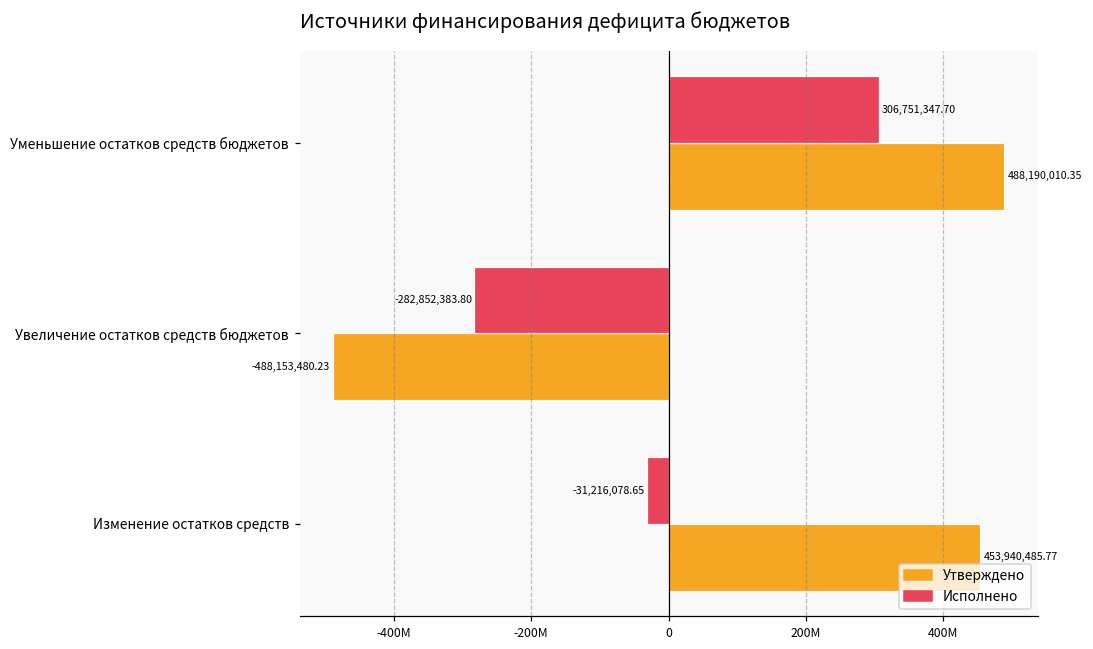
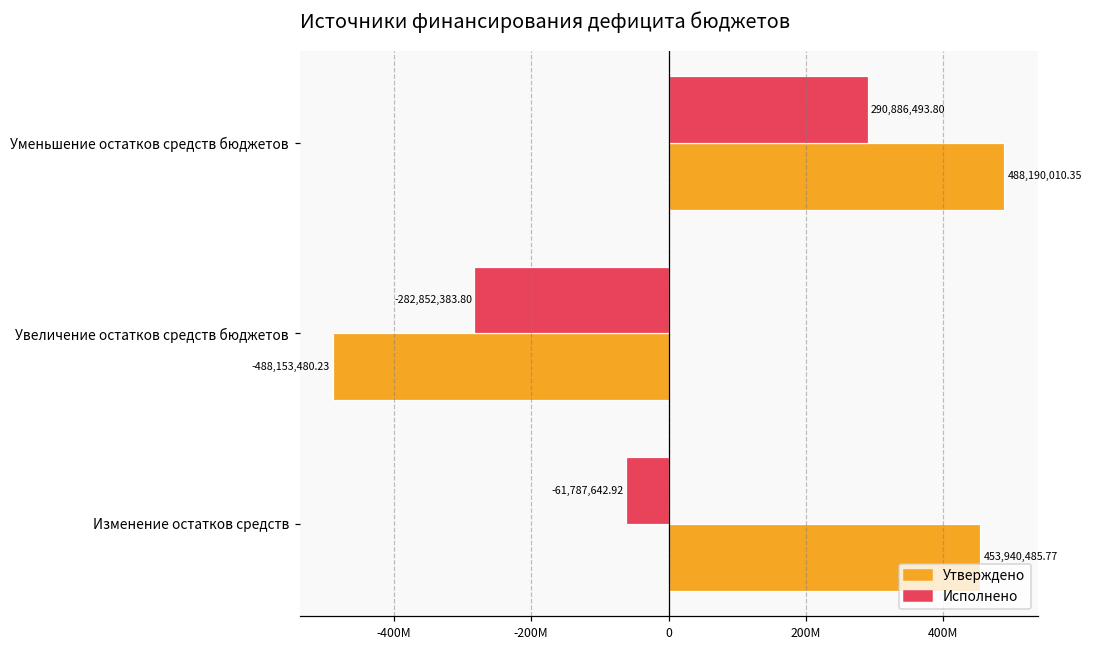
Исполнено, Уменьшение остатков средств бюджетов: 306,751,347.70 -> 290,886,493.80
Исполнено, Изменение остатков средств: -31,216,078.65 -> -61,787,642.92
